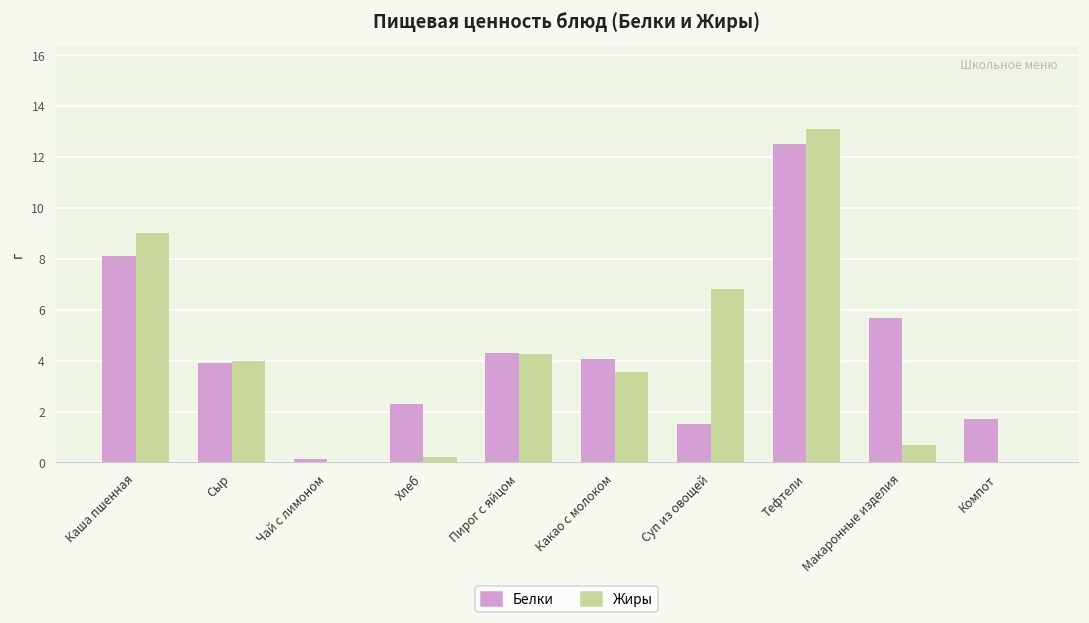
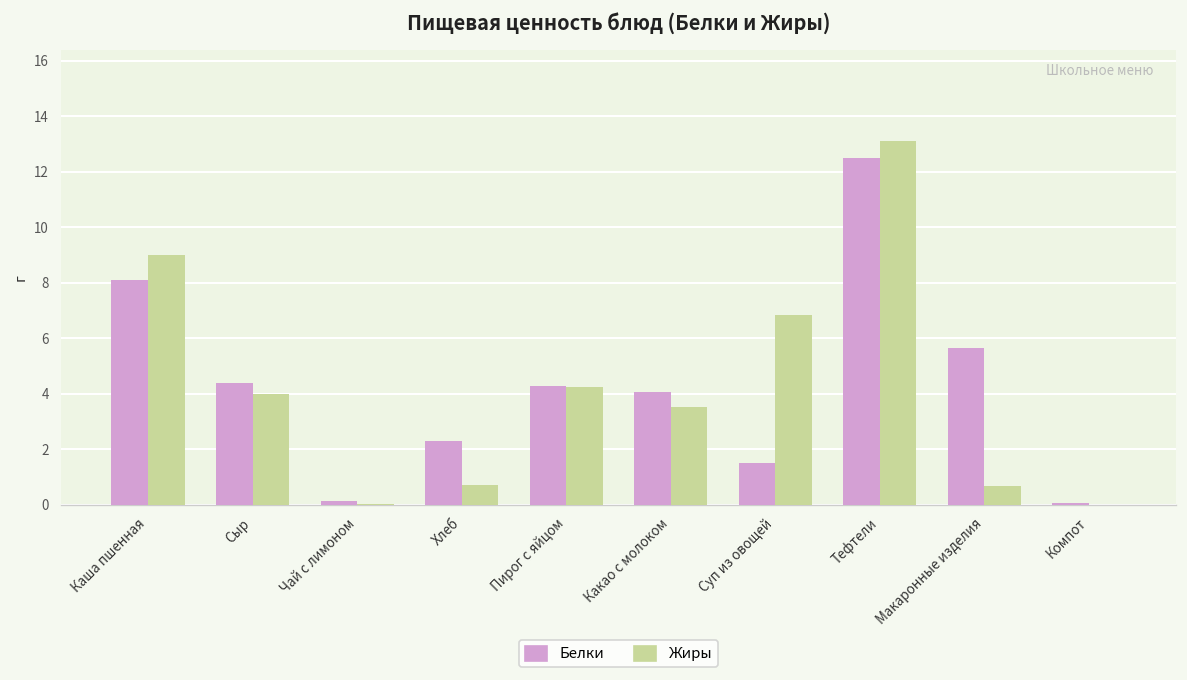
Белки, Сыр: 3.9 -> 4.4
Жиры, Хлеб: 0.2 -> 0.7
Белки, Компот: 1.7 -> 0.1
